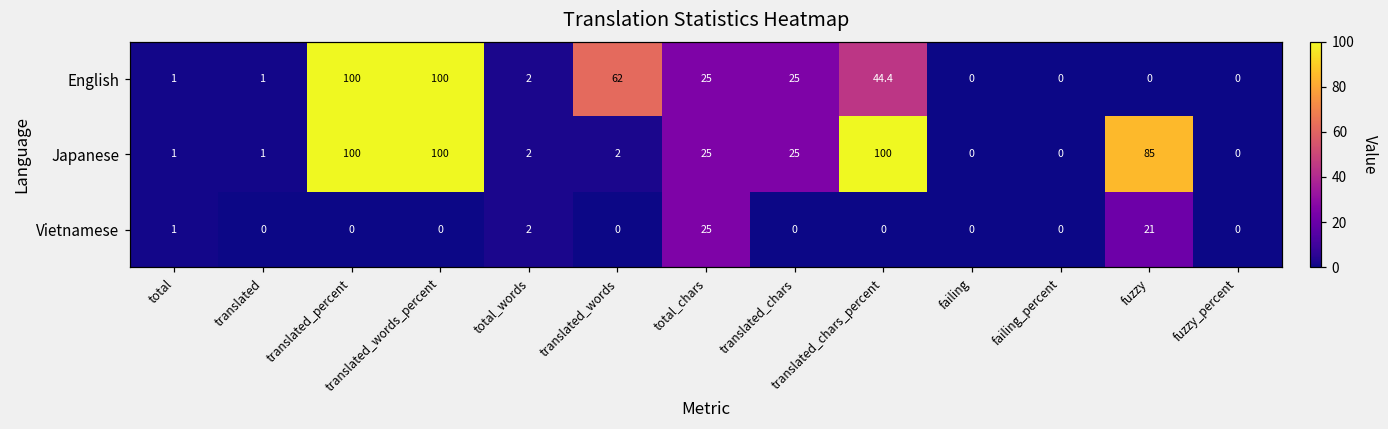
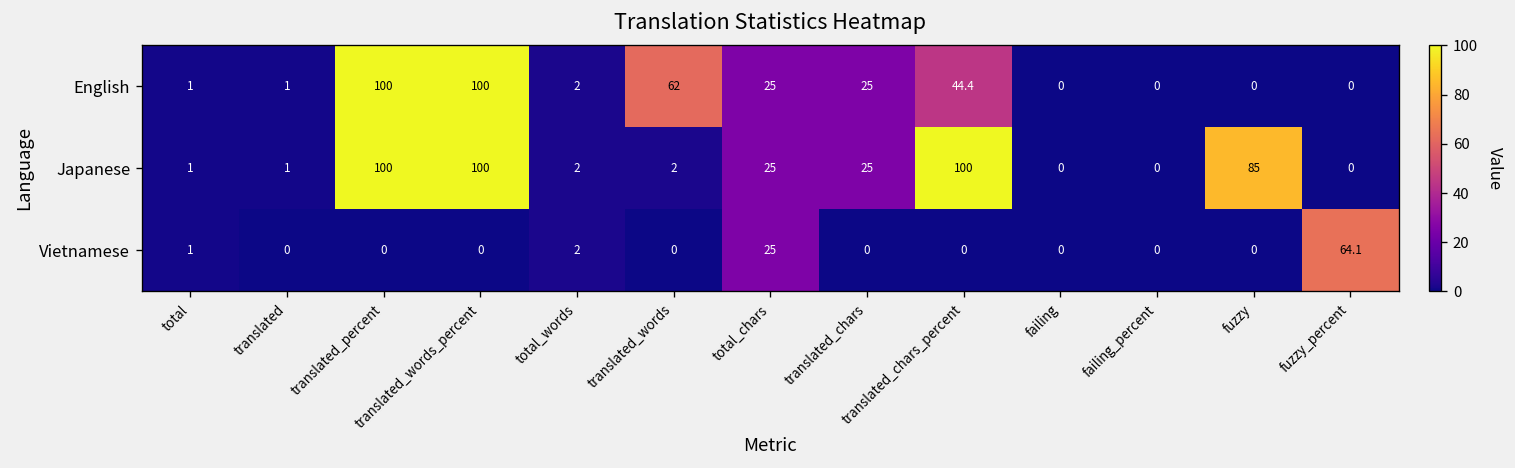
Vietnamese, fuzzy: 21 -> 0
Vietnamese, fuzzy_percent: 0 -> 64.1
